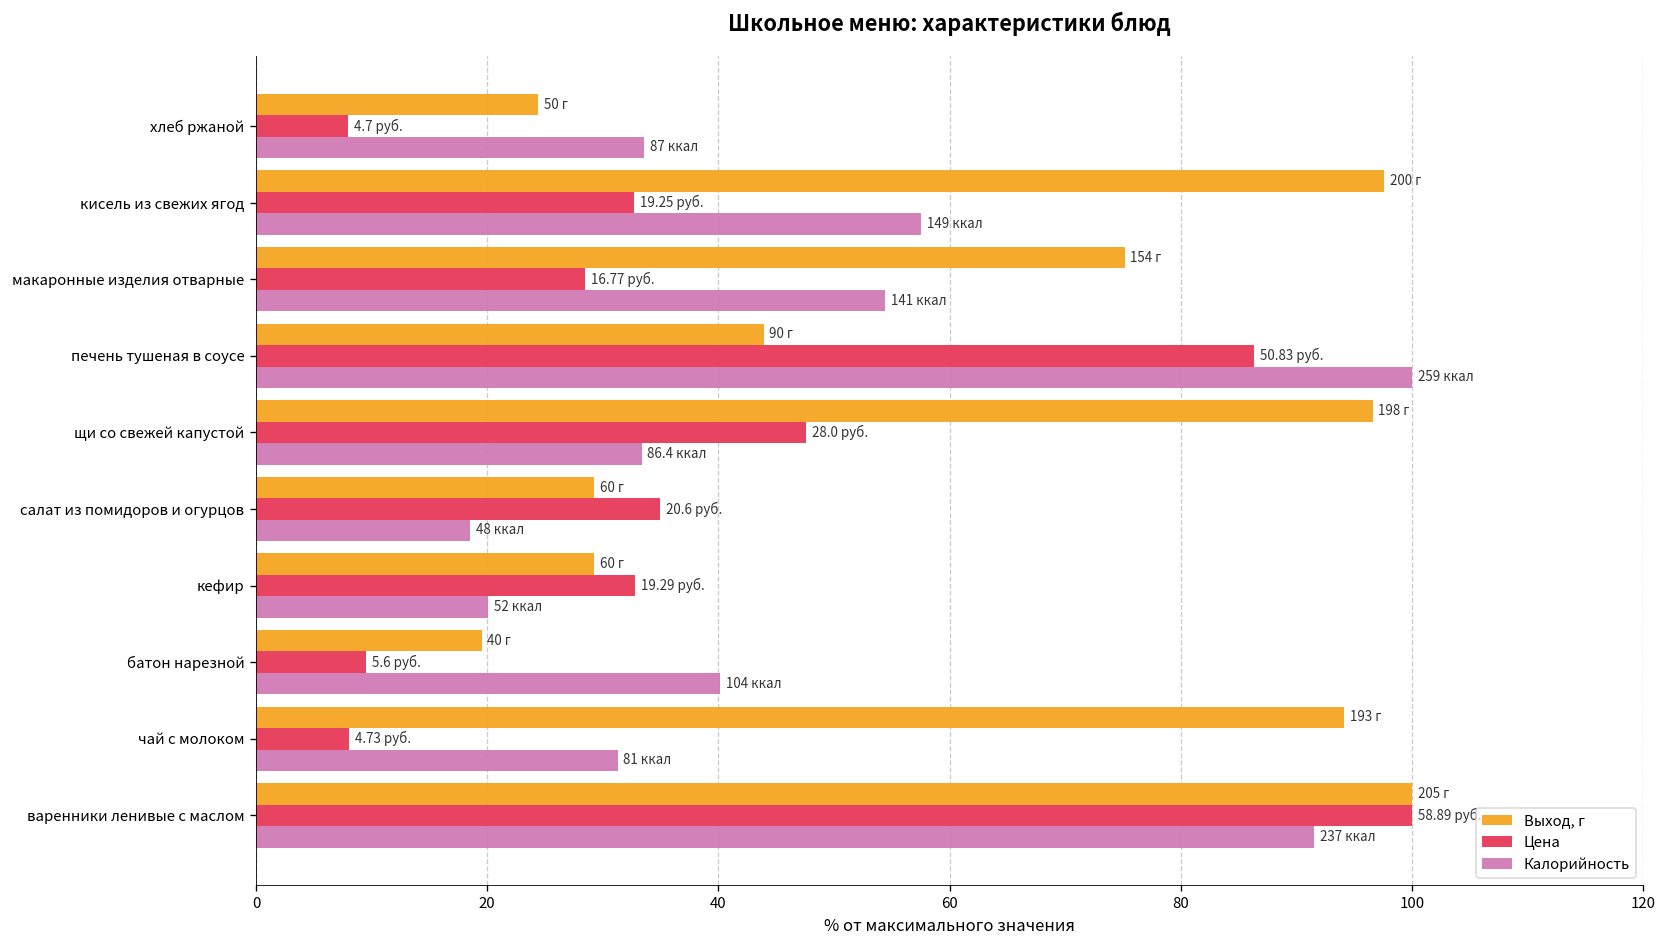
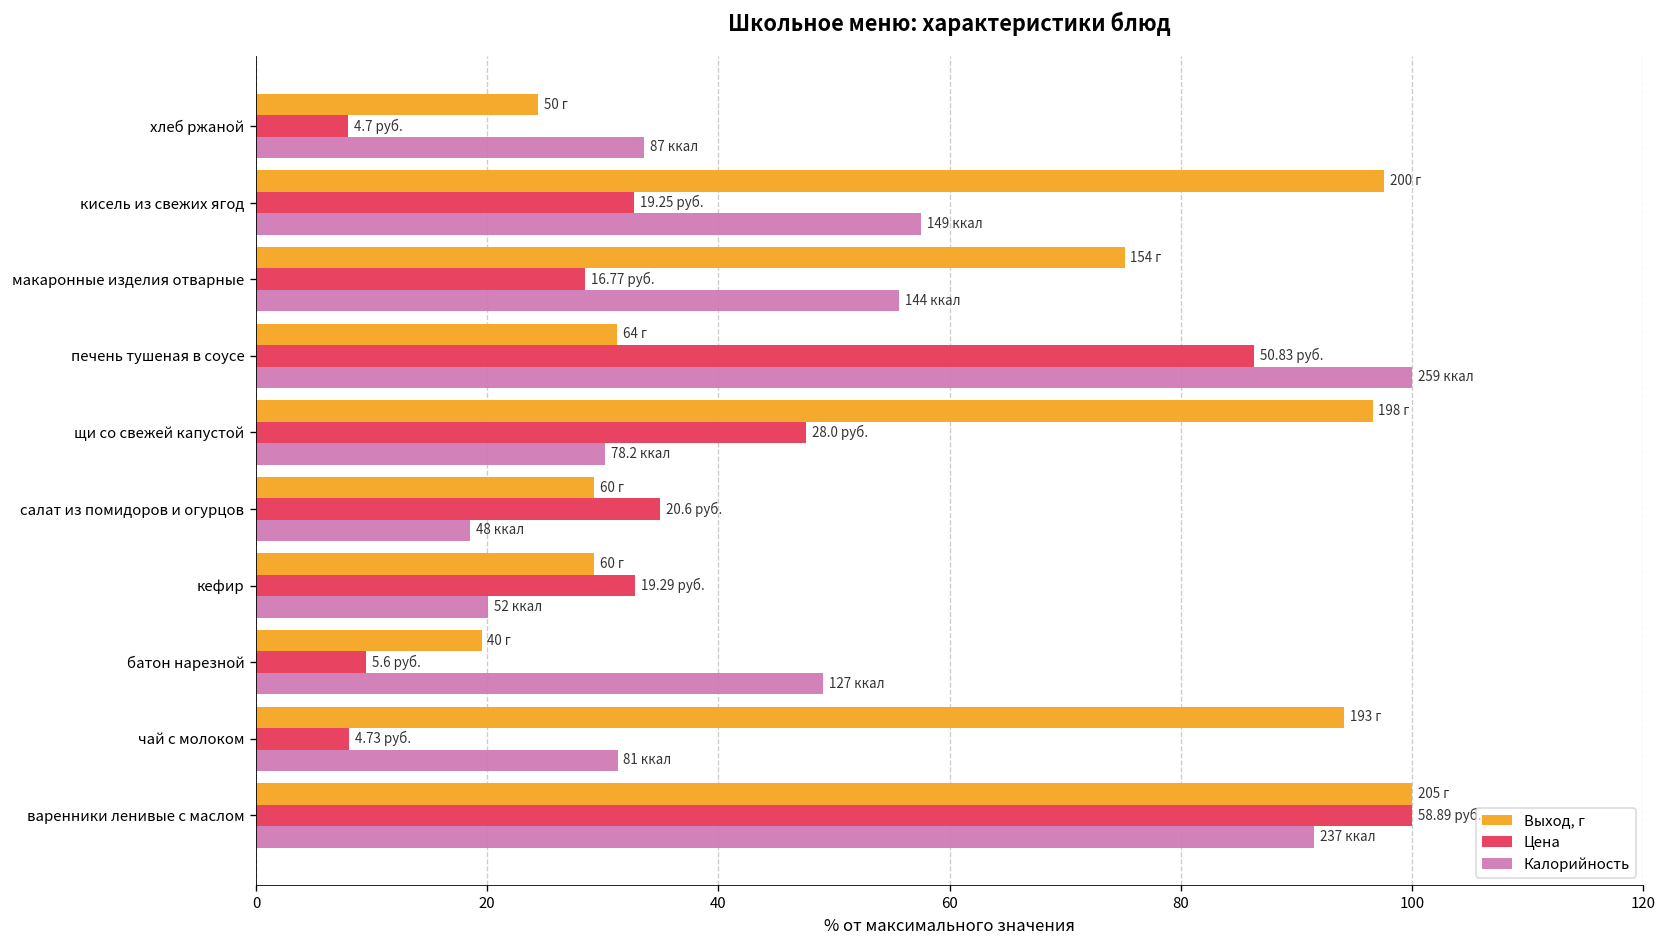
Калорийность, макаронные изделия отварные: 141 -> 144
Выход, г, печень тушеная в соусе: 90 -> 64
Калорийность, щи со свежей капустой: 86.4 -> 78.2
Калорийность, батон нарезной: 104 -> 127
